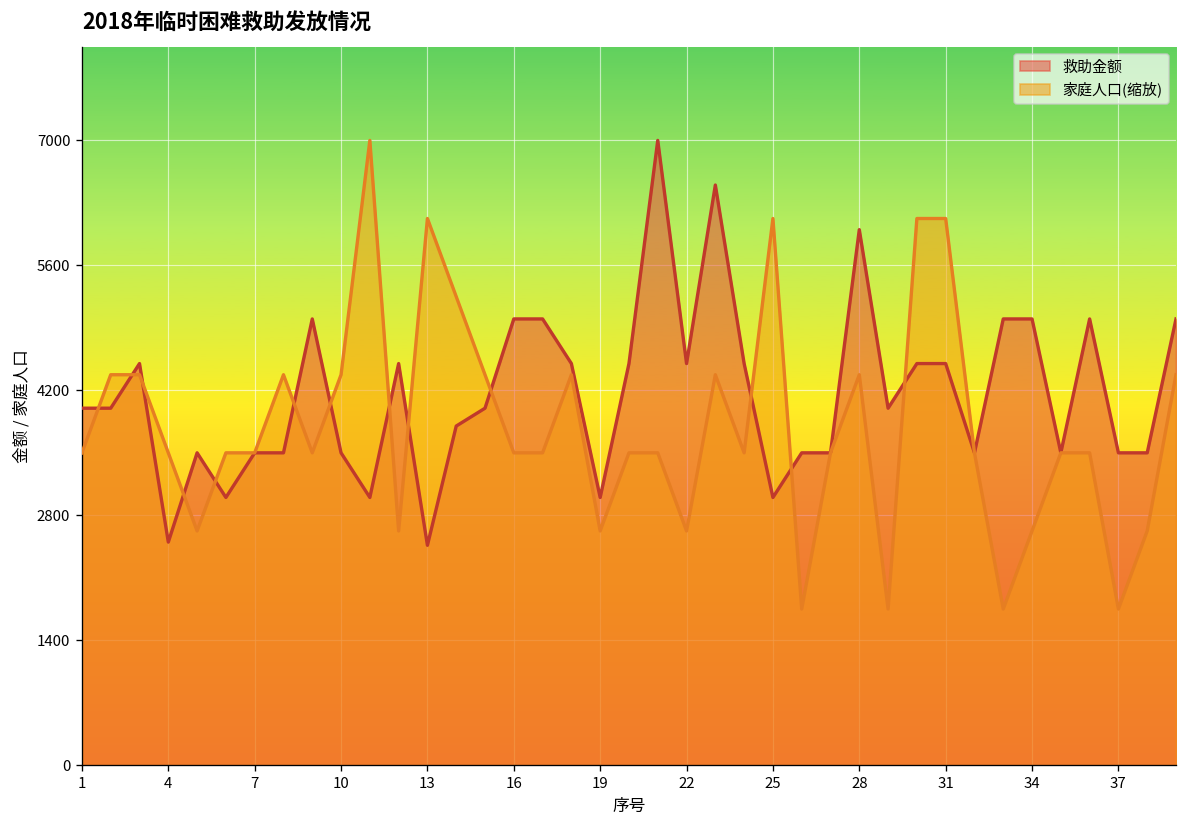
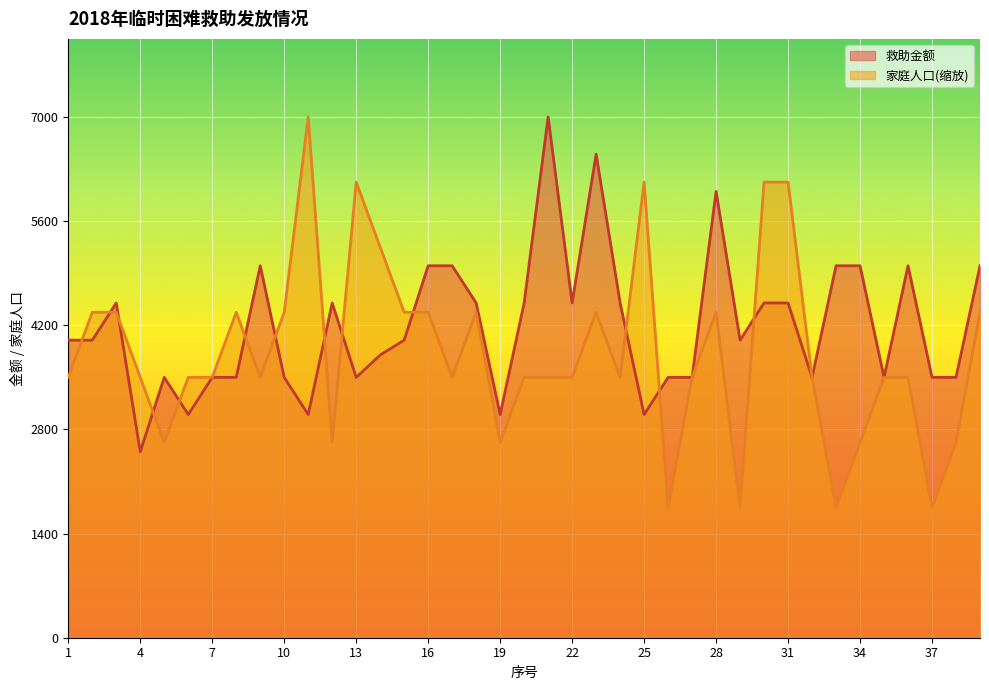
救助金额, 13: 2500 -> 3500
家庭人口(缩放), 16: 3500 -> 4400
家庭人口(缩放), 22: 2600 -> 3500
